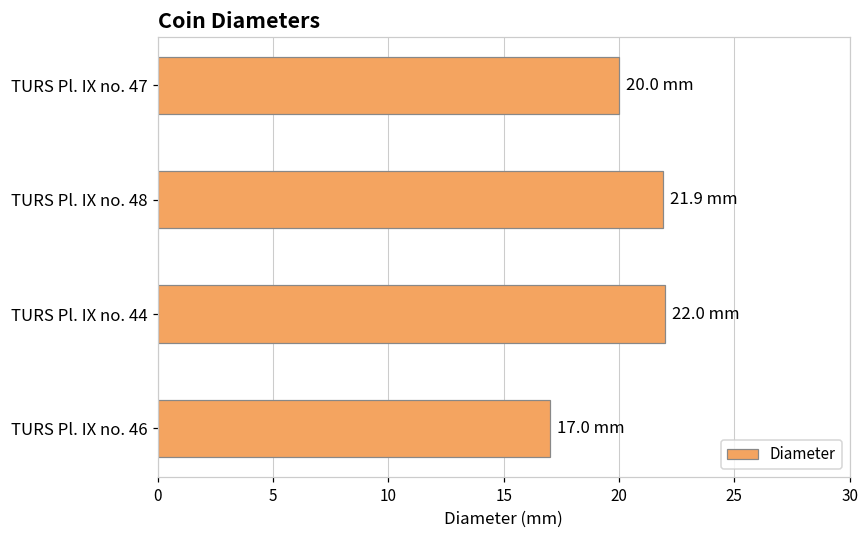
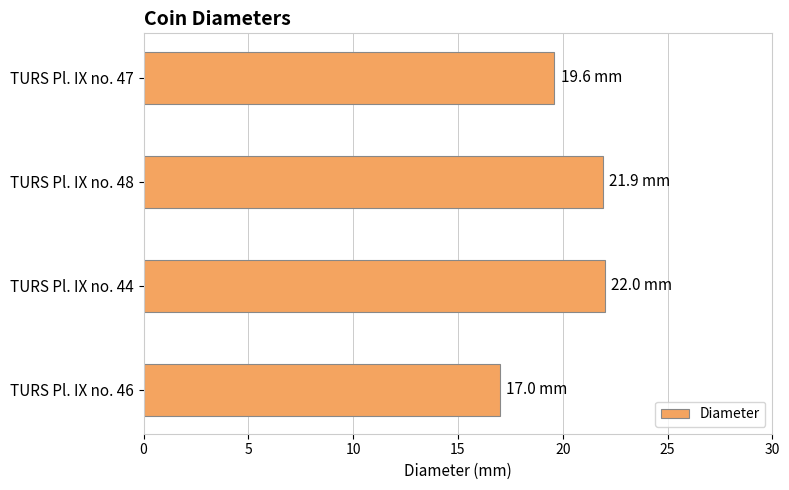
TURS Pl. IX no. 47: 20.0 -> 19.6
